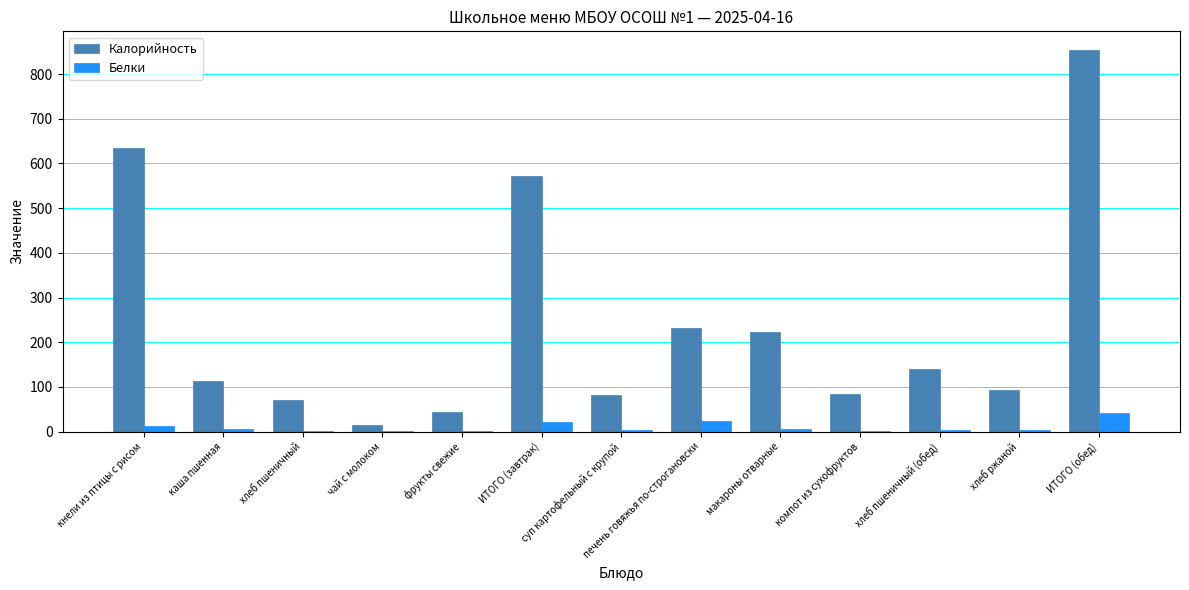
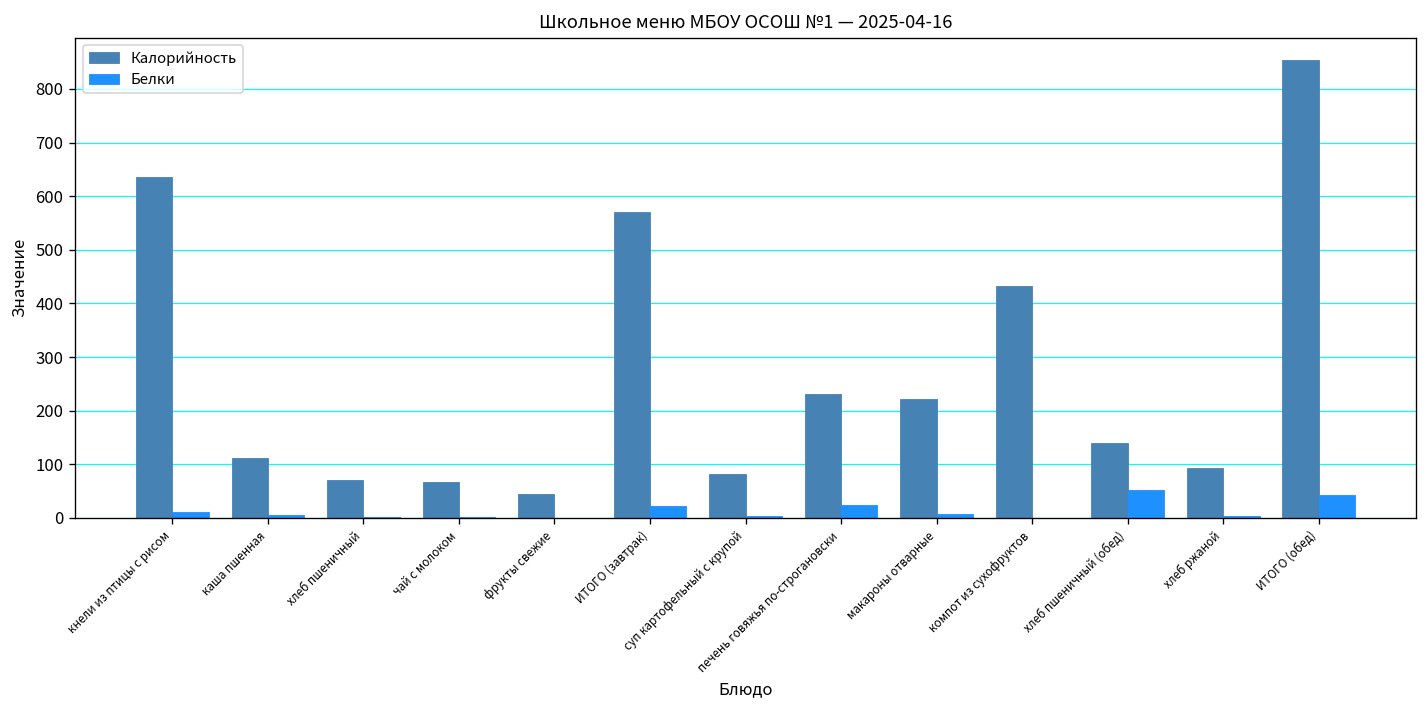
Калорийность, чай с молоком: 10 -> 70
Калорийность, компот из сухофруктов: 80 -> 430
Белки, хлеб пшеничный (обед): 0 -> 50
